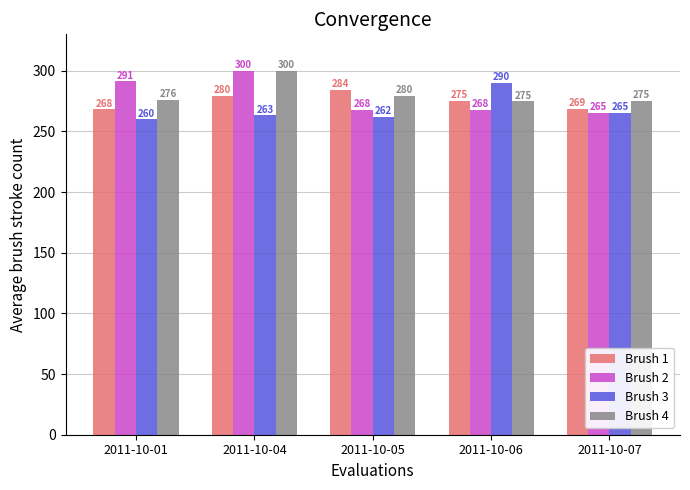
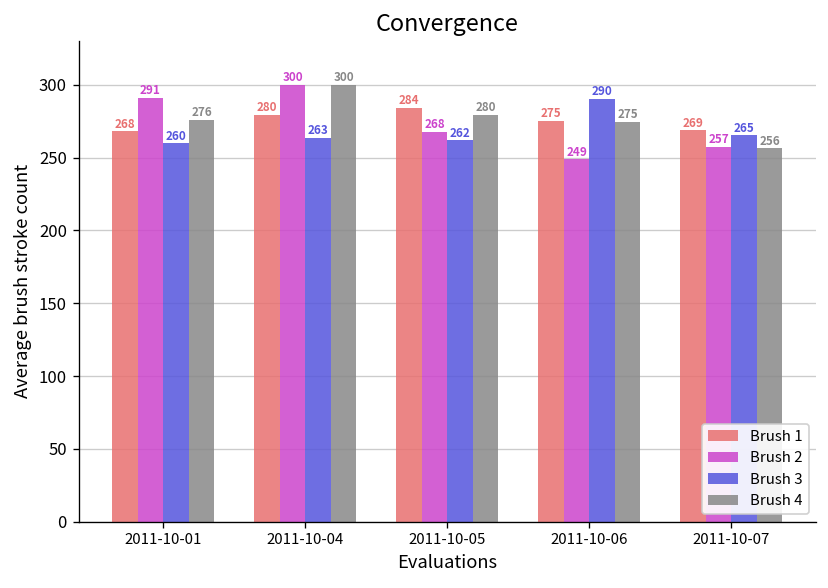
Brush 2, 2011-10-06: 268 -> 249
Brush 2, 2011-10-07: 265 -> 257
Brush 4, 2011-10-07: 275 -> 256
